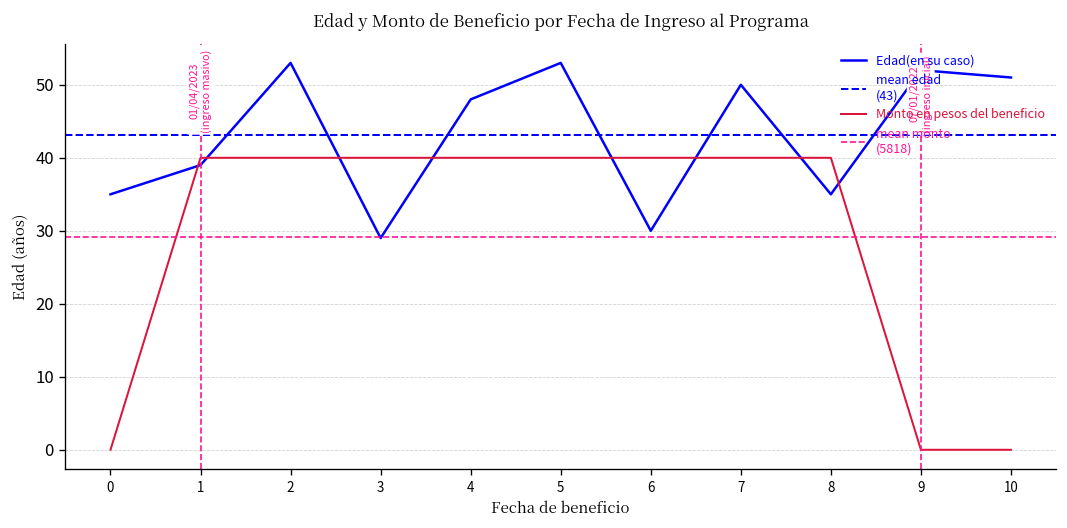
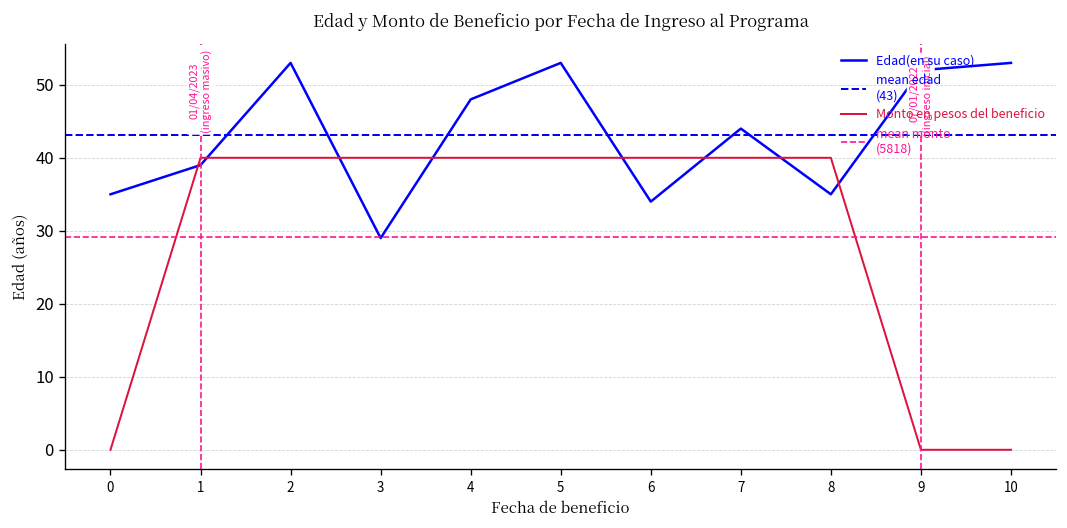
Edad(en su caso), 6: 30 -> 34
Edad(en su caso), 7: 50 -> 44
Edad(en su caso), 10: 51 -> 53
